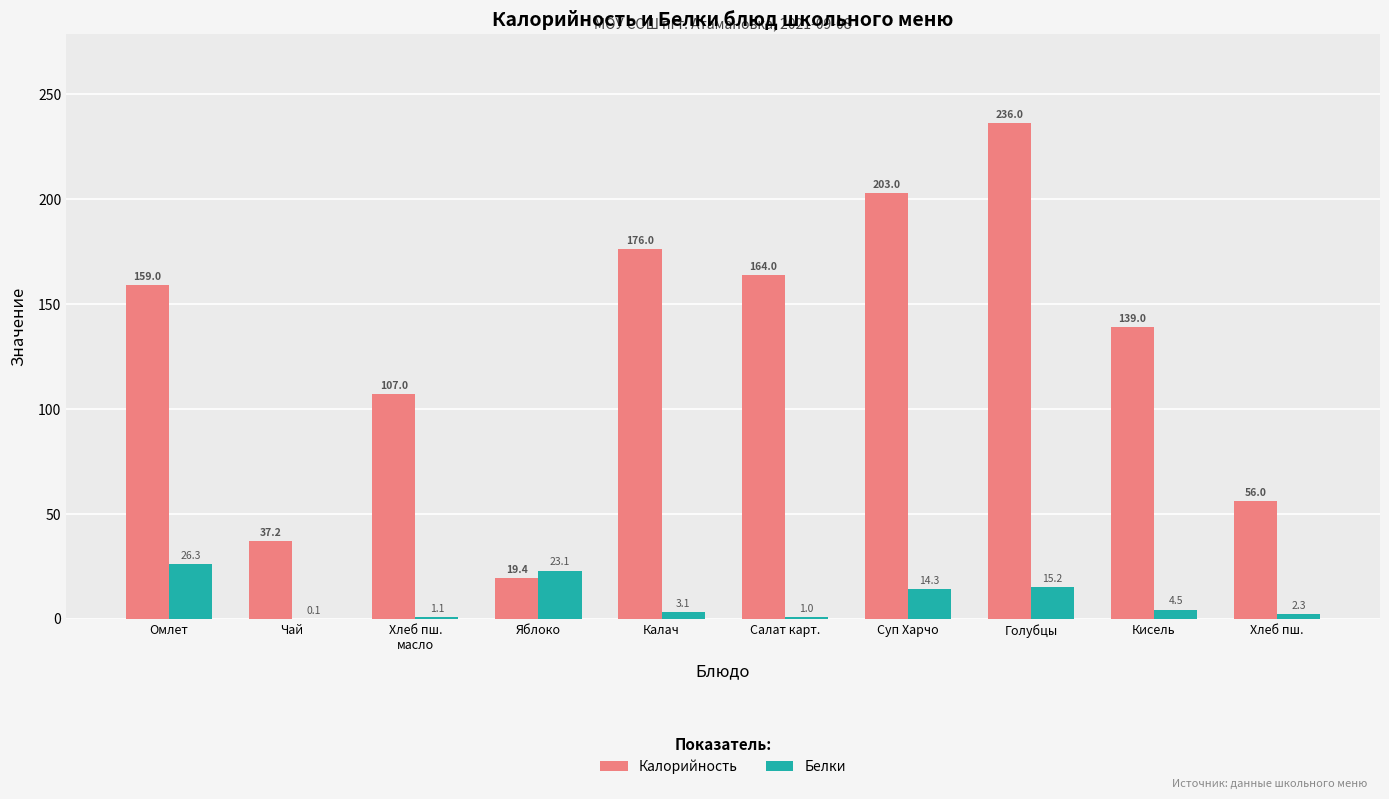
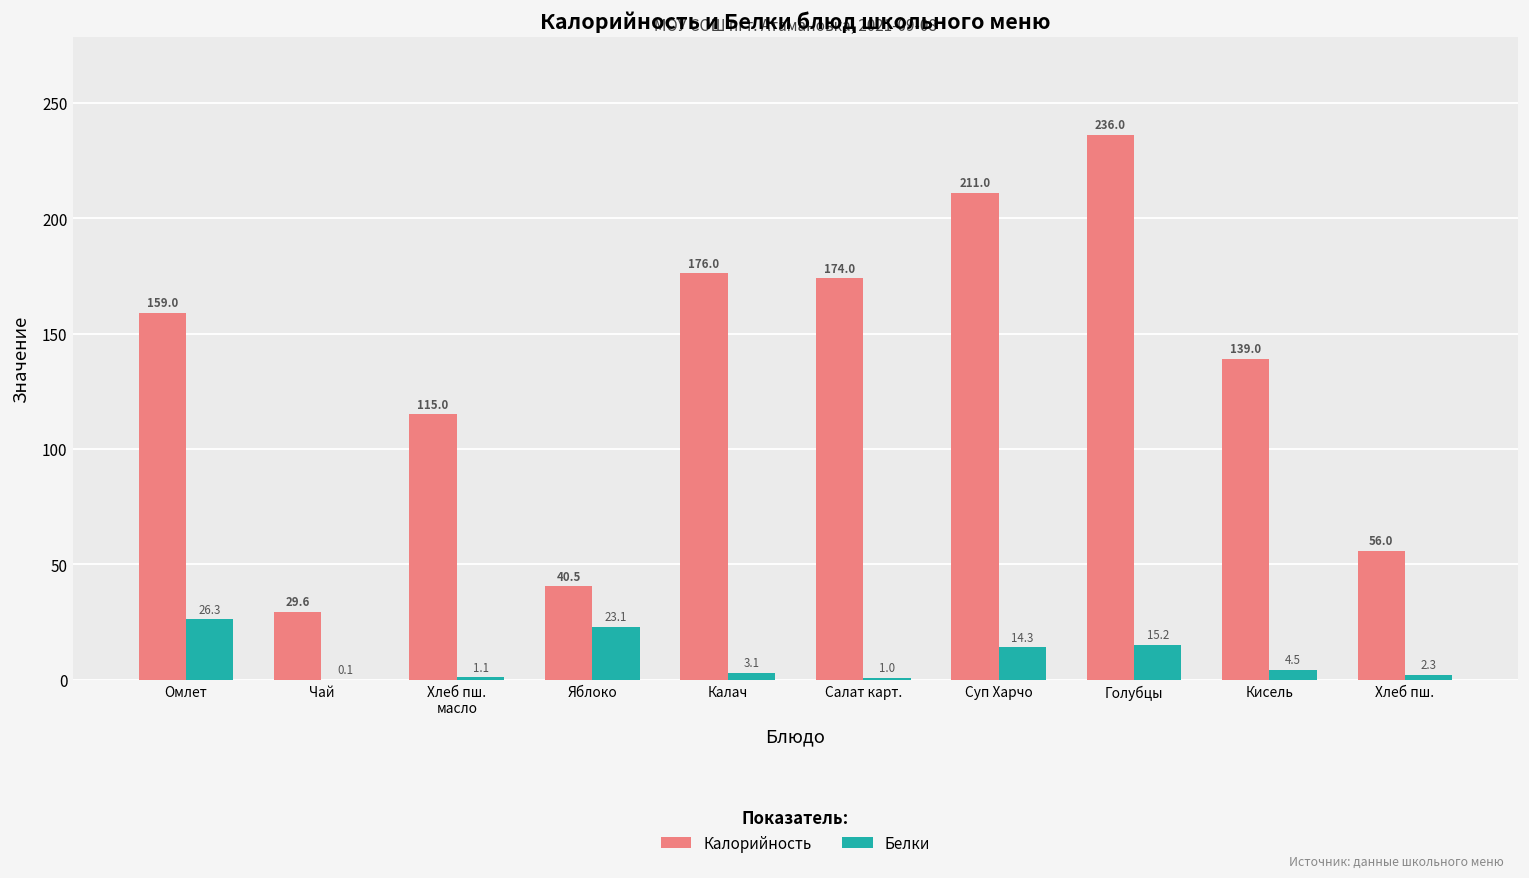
Калорийность, Чай: 37.2 -> 29.6
Калорийность, Хлеб пш. масло: 107.0 -> 115.0
Калорийность, Яблоко: 19.4 -> 40.5
Калорийность, Салат карт.: 164.0 -> 174.0
Калорийность, Суп Харчо: 203.0 -> 211.0
